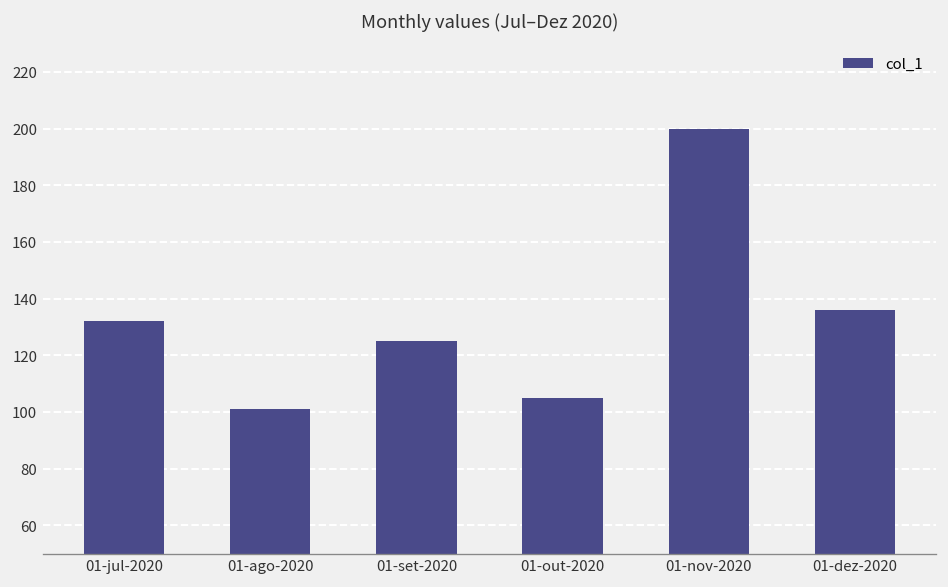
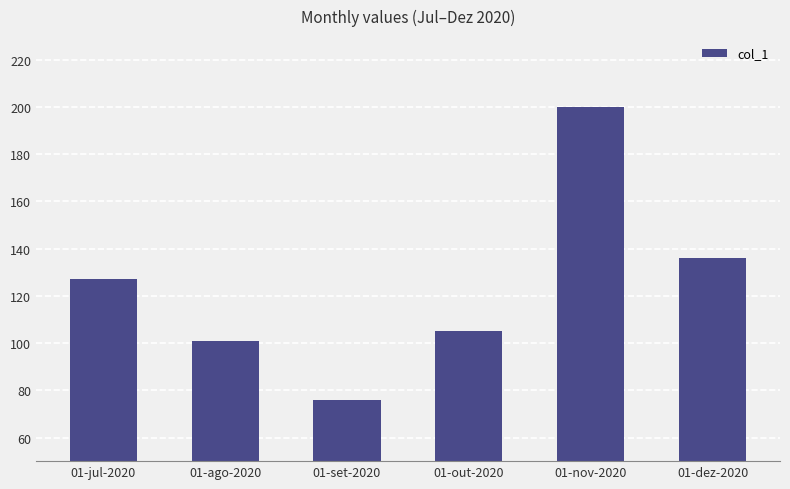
01-jul-2020: 132 -> 127
01-set-2020: 125 -> 76
